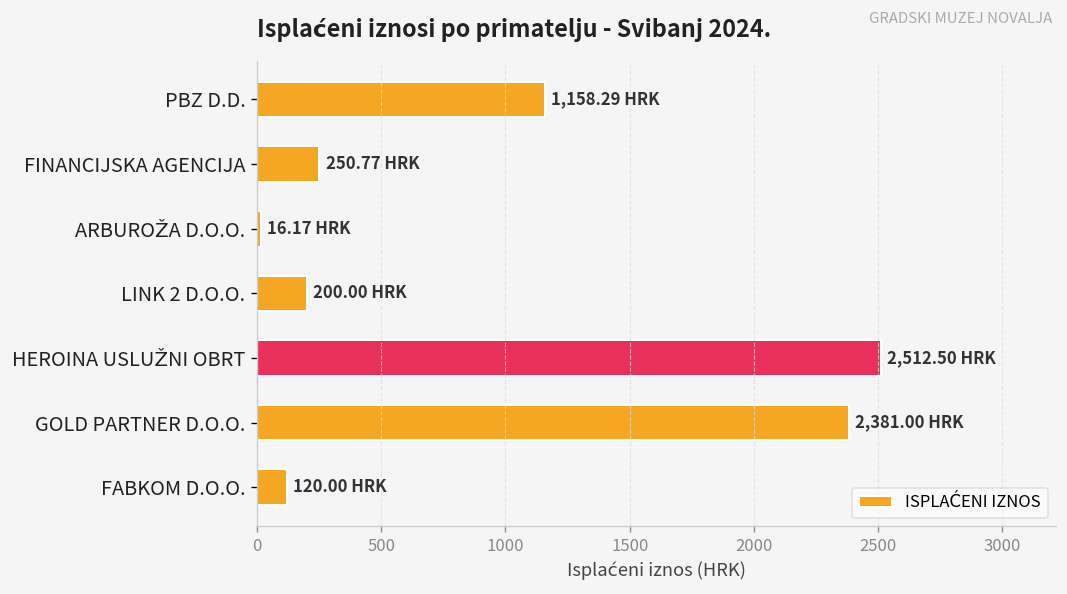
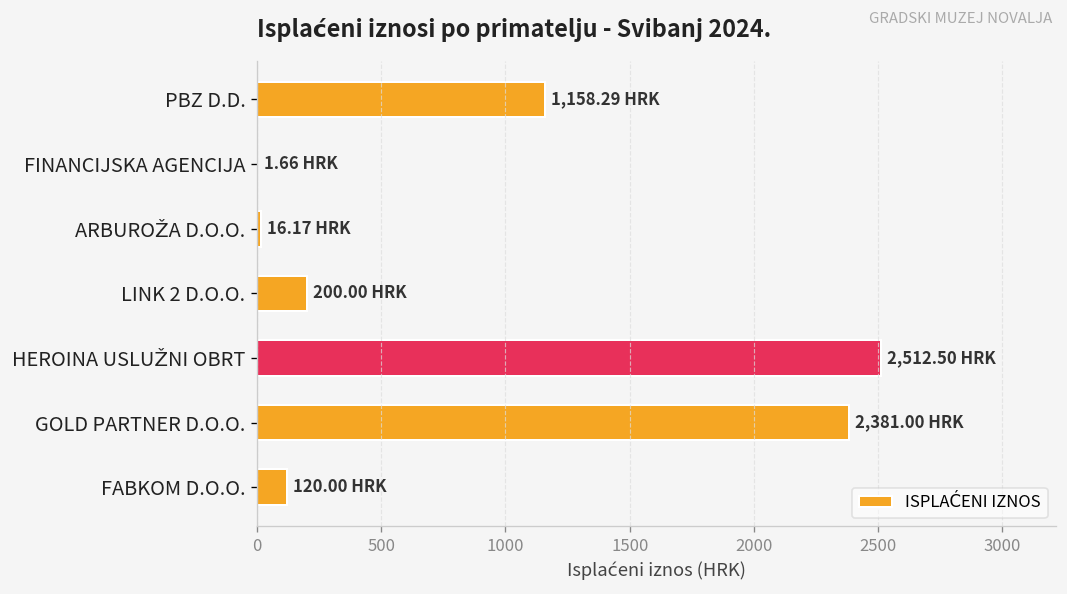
FINANCIJSKA AGENCIJA: 250.77 -> 1.66
